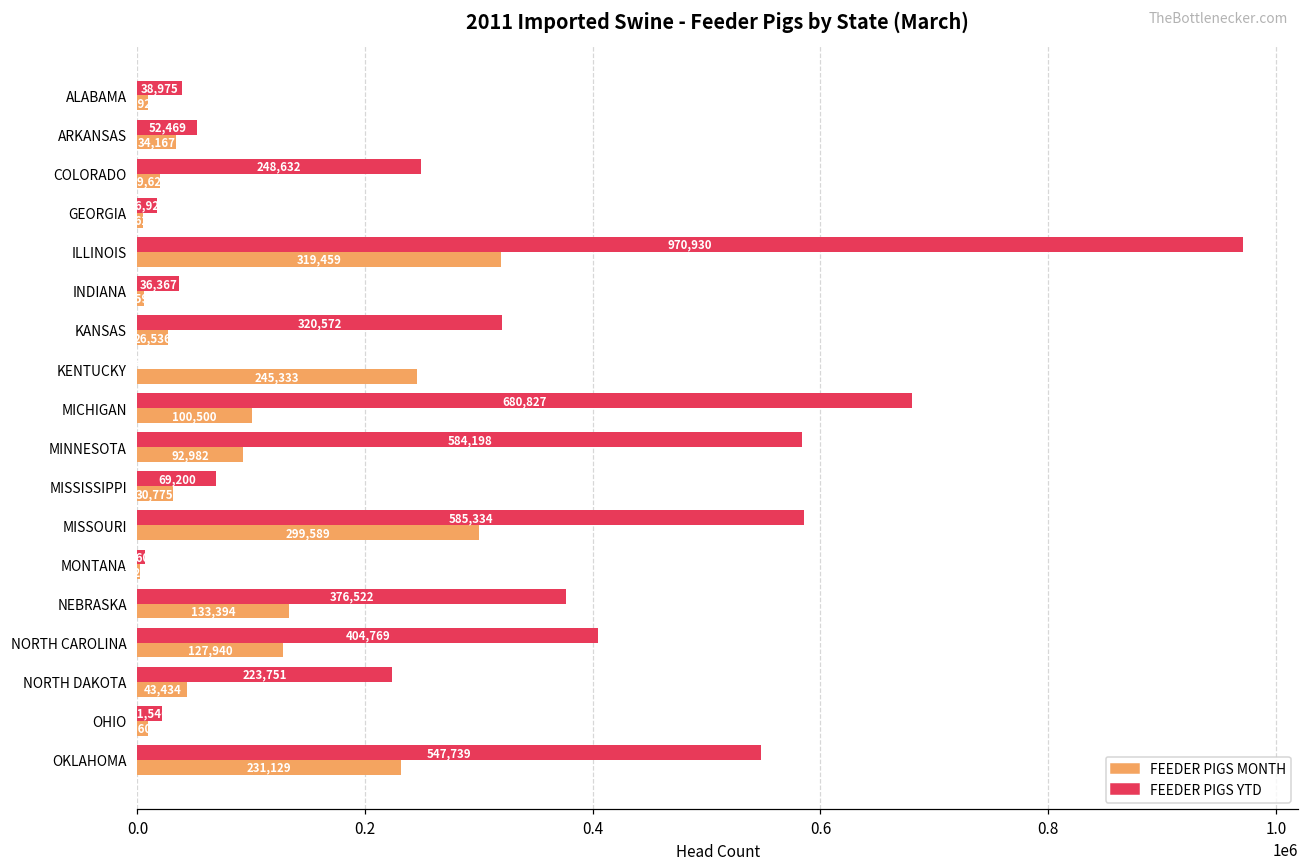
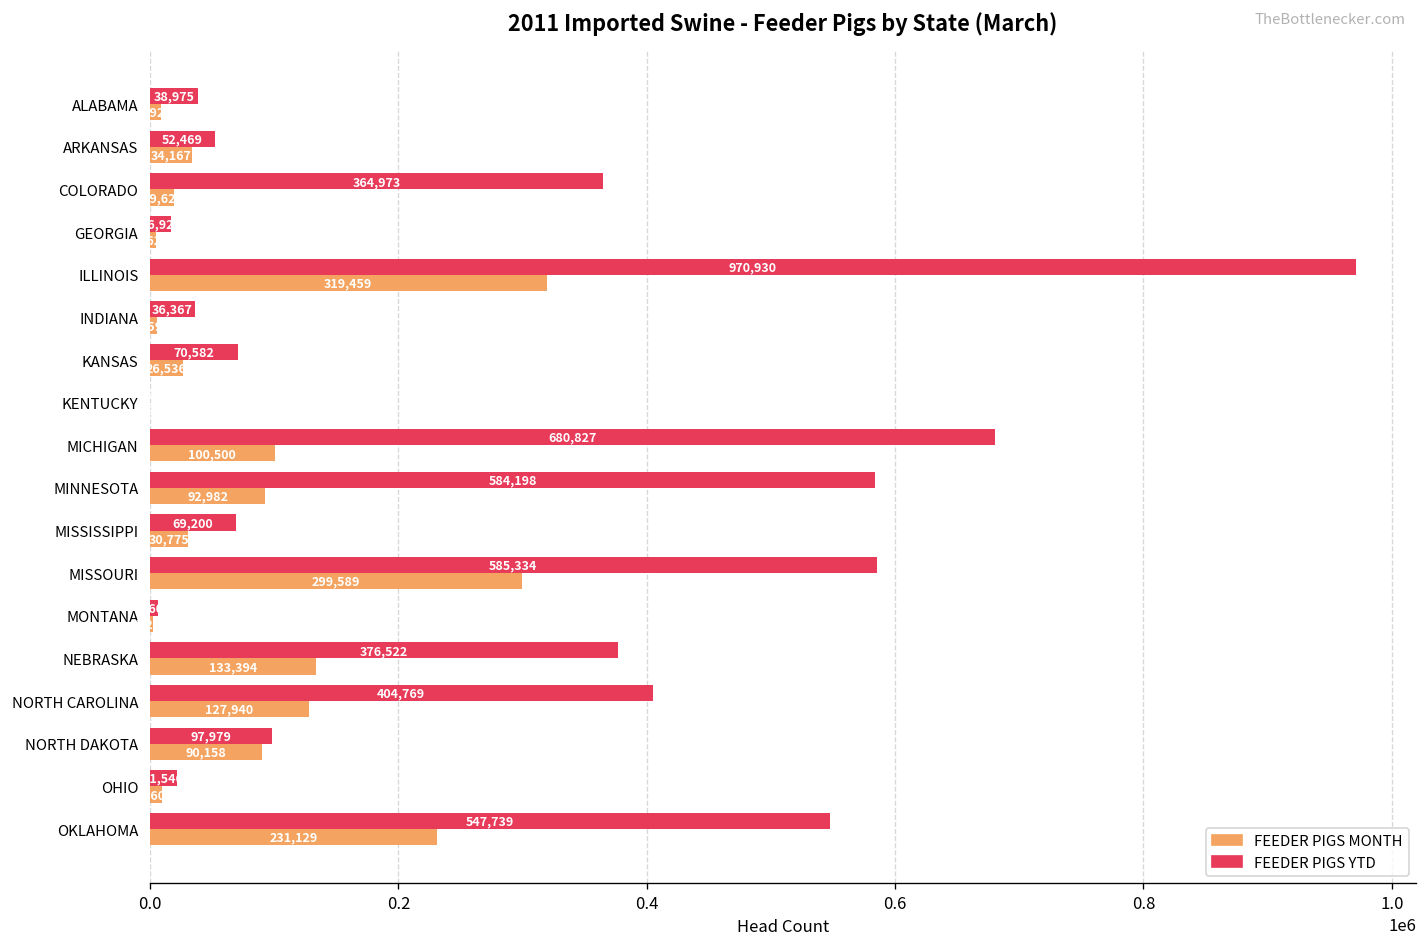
FEEDER PIGS YTD, COLORADO: 248,632 -> 364,973
FEEDER PIGS YTD, KANSAS: 320,572 -> 70,582
FEEDER PIGS MONTH, KENTUCKY: 245000 -> 0
FEEDER PIGS YTD, NORTH DAKOTA: 223,751 -> 97,979
FEEDER PIGS MONTH, NORTH DAKOTA: 43,434 -> 90,158
